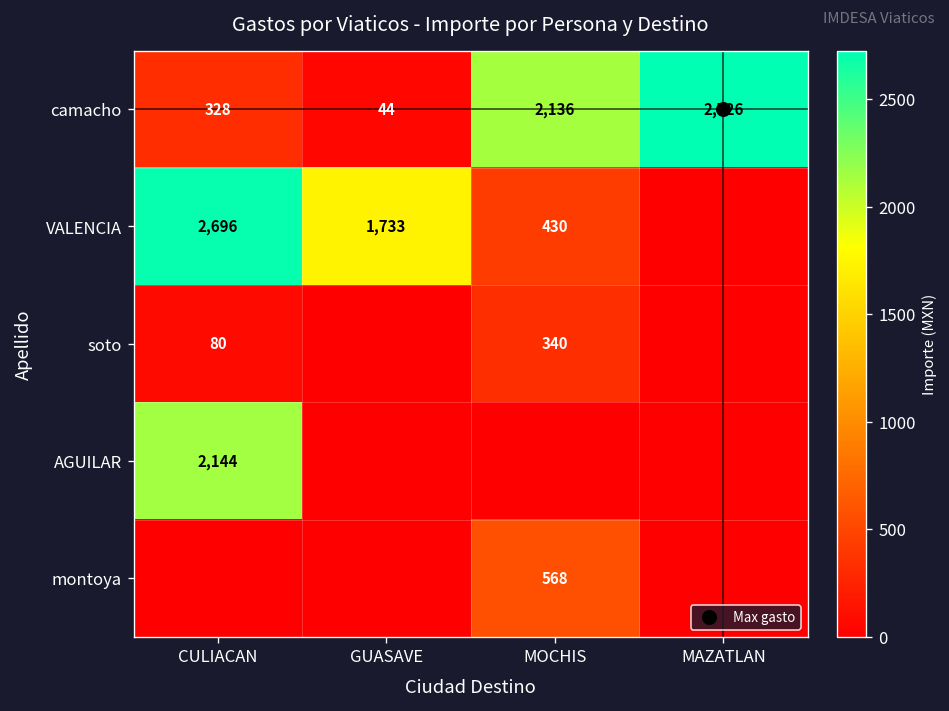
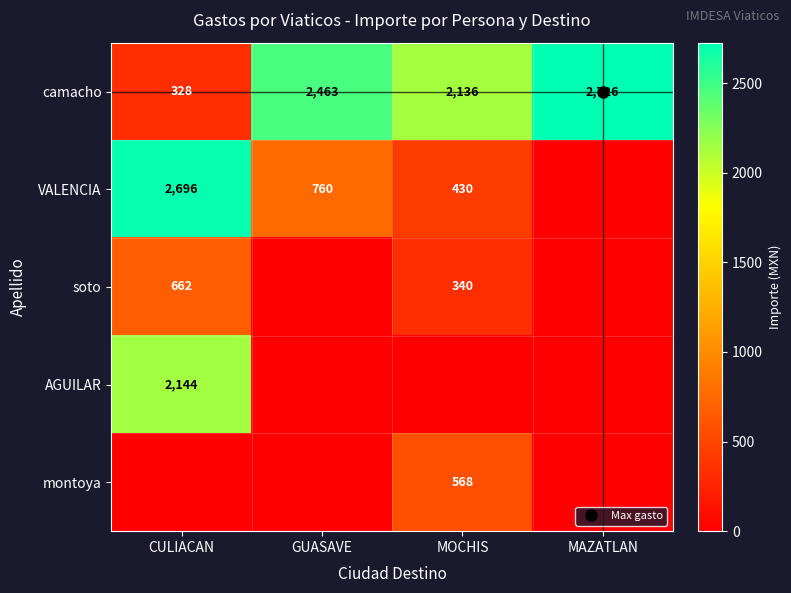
camacho, GUASAVE: 44 -> 2,463
VALENCIA, GUASAVE: 1,733 -> 760
soto, CULIACAN: 80 -> 662
